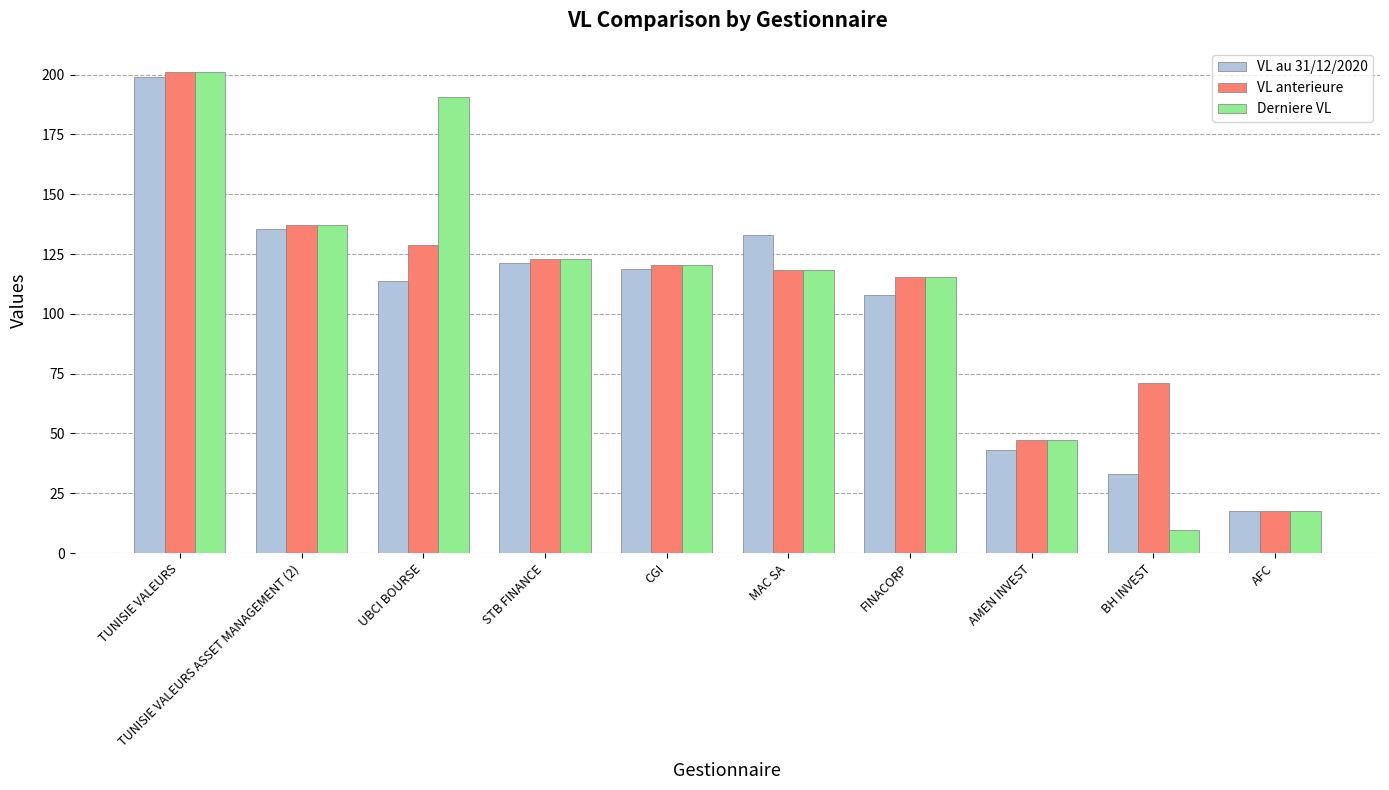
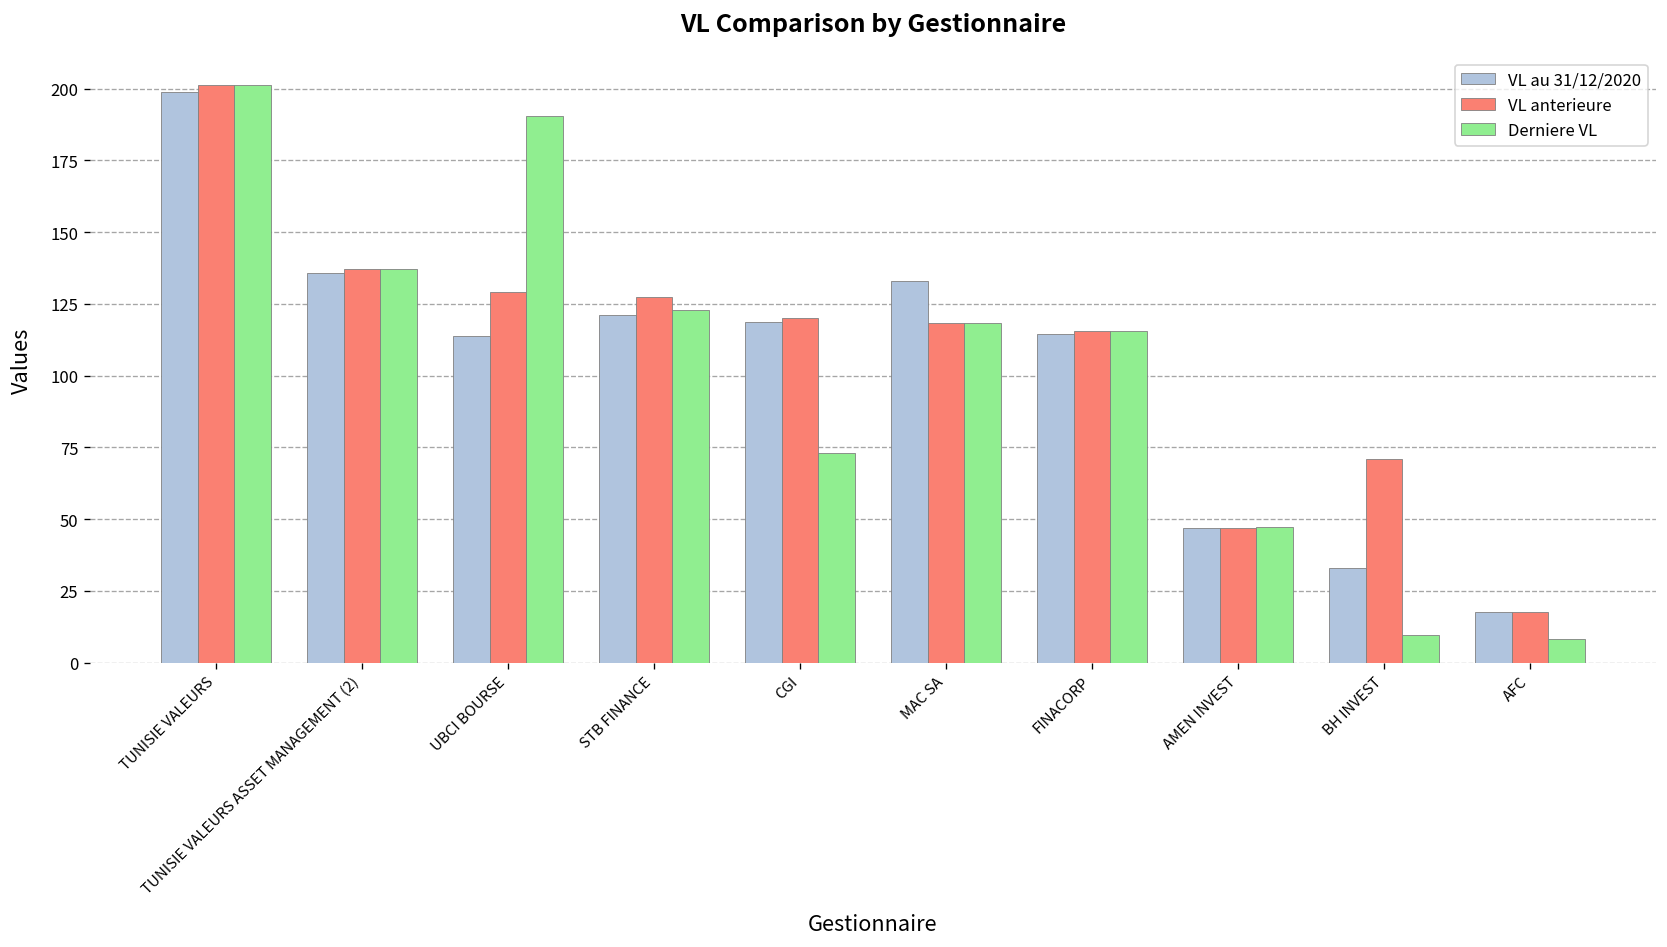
VL anterieure, STB FINANCE: 123 -> 127
Derniere VL, CGI: 120 -> 73
VL au 31/12/2020, FINACORP: 108 -> 114
VL au 31/12/2020, AMEN INVEST: 43 -> 47
Derniere VL, AFC: 18 -> 8
